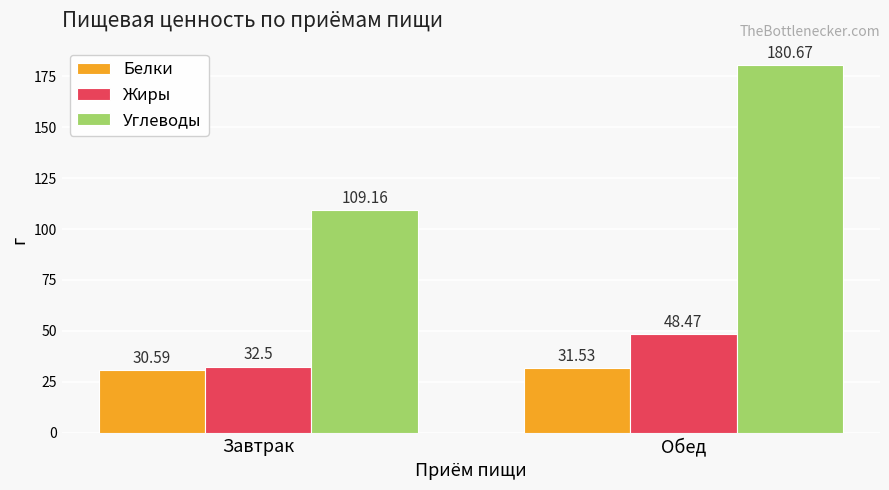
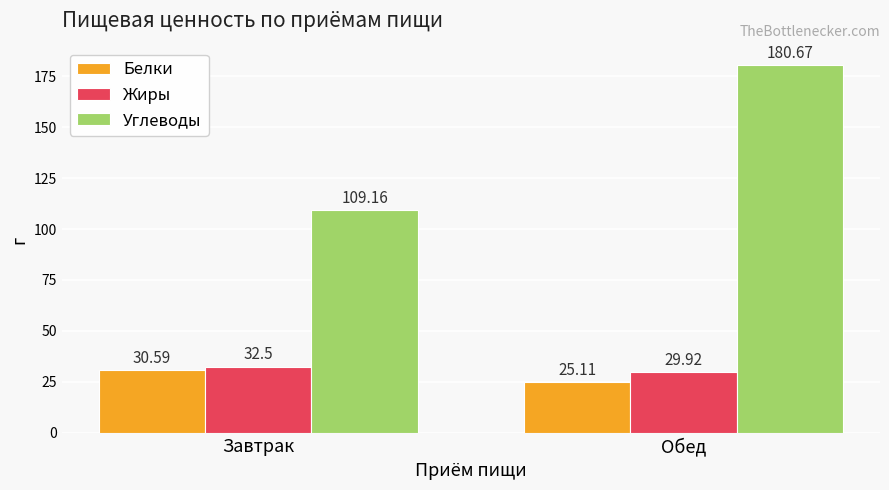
Белки, Обед: 31.53 -> 25.11
Жиры, Обед: 48.47 -> 29.92
